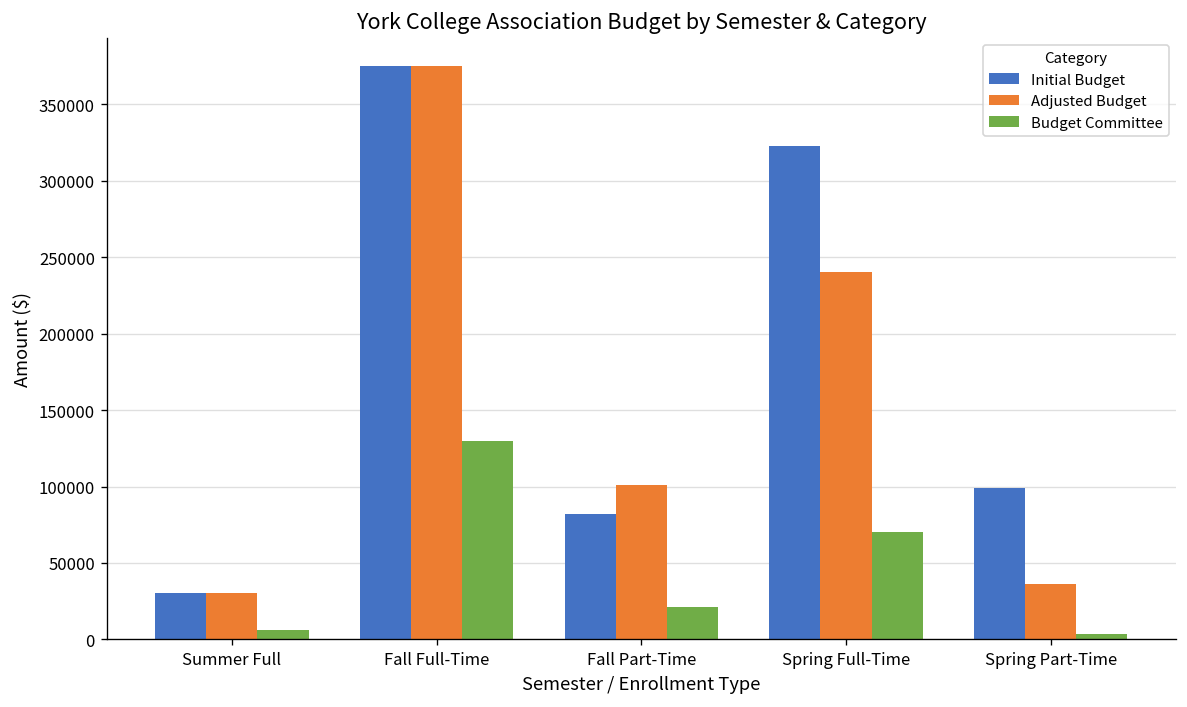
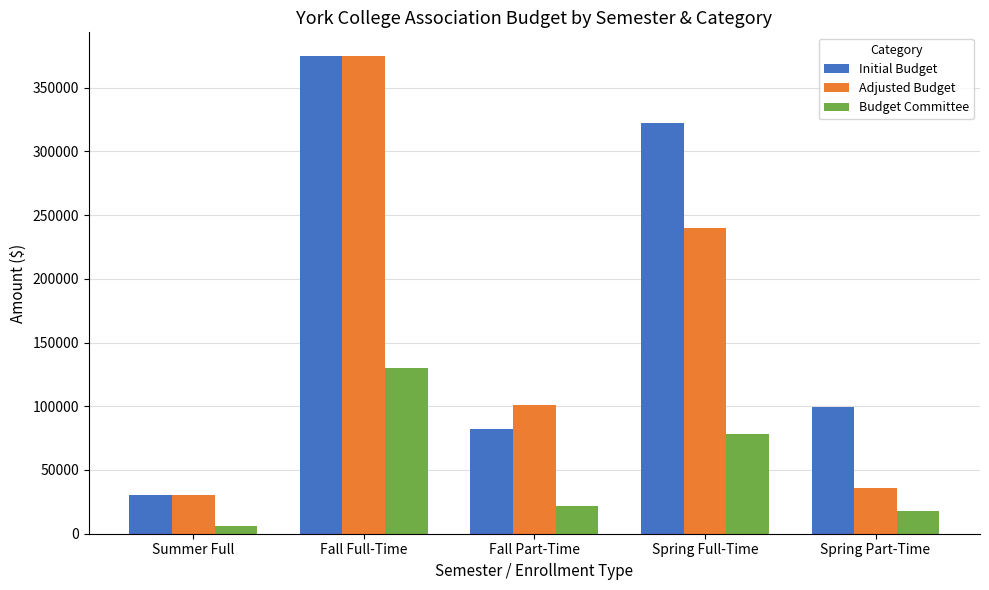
Budget Committee, Spring Full-Time: 70000 -> 79000
Budget Committee, Spring Part-Time: 4000 -> 18000
